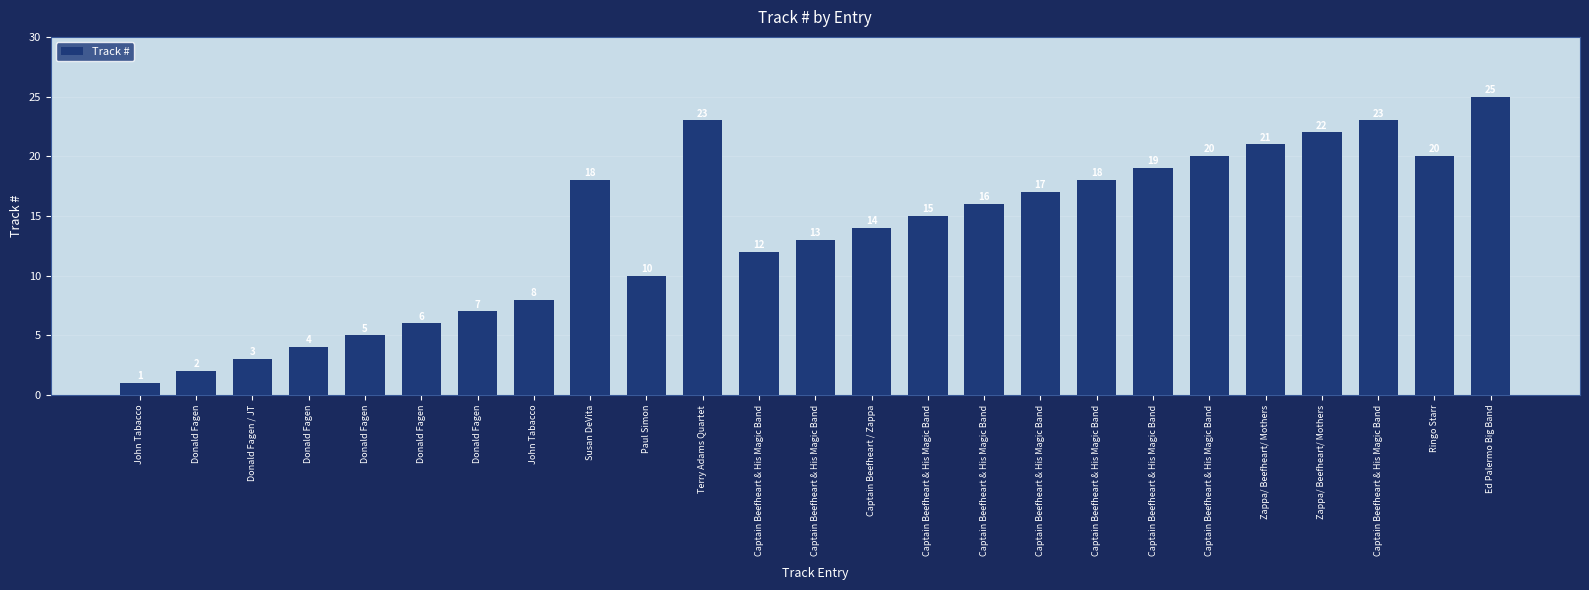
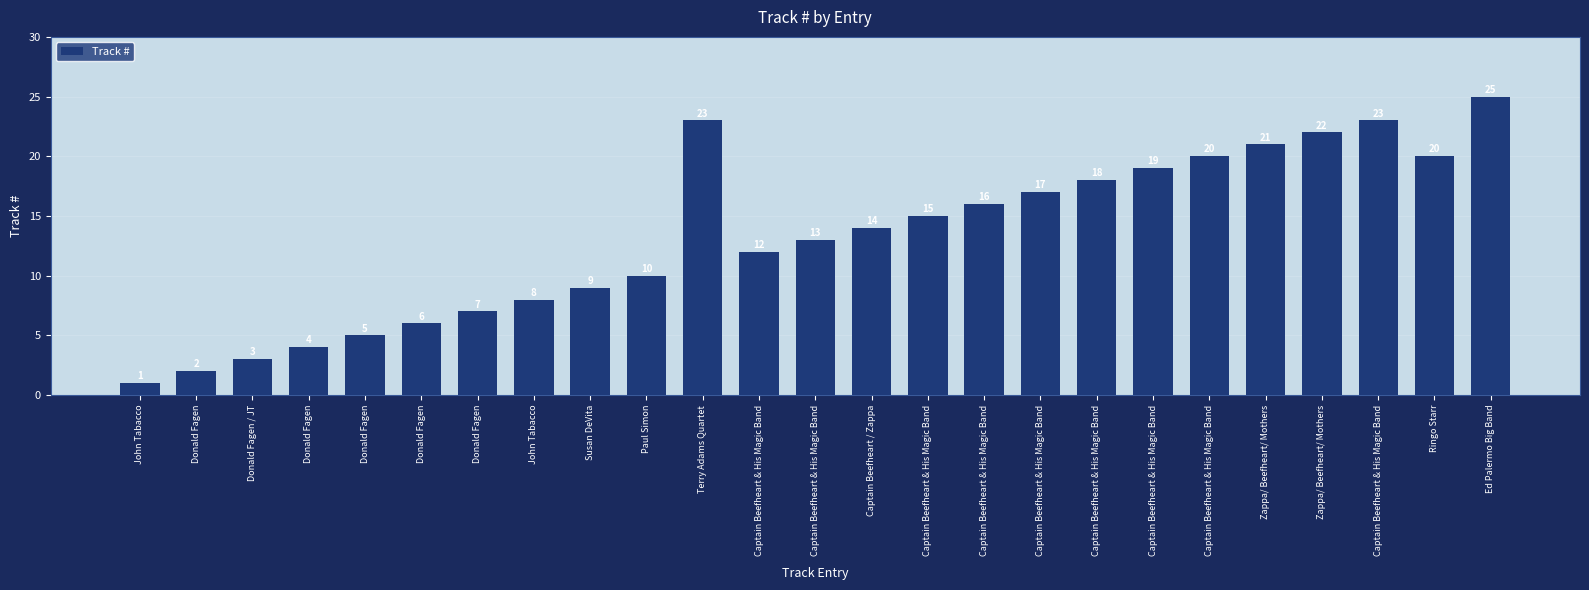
Susan DeVita: 18 -> 9
